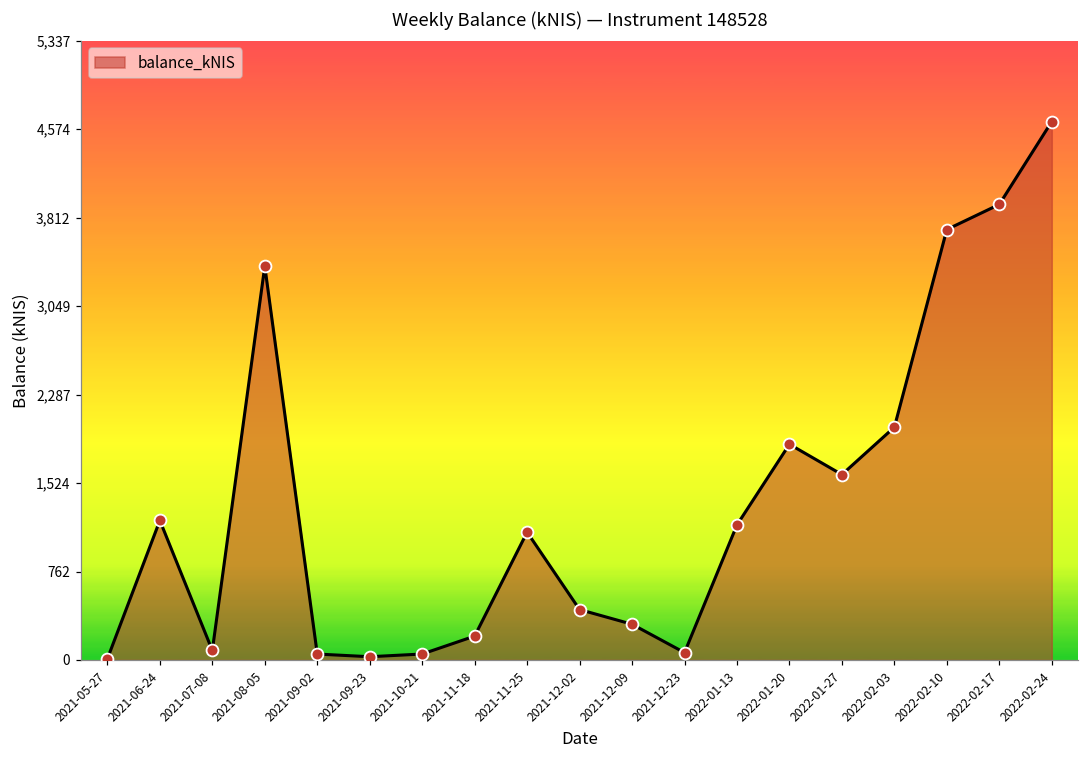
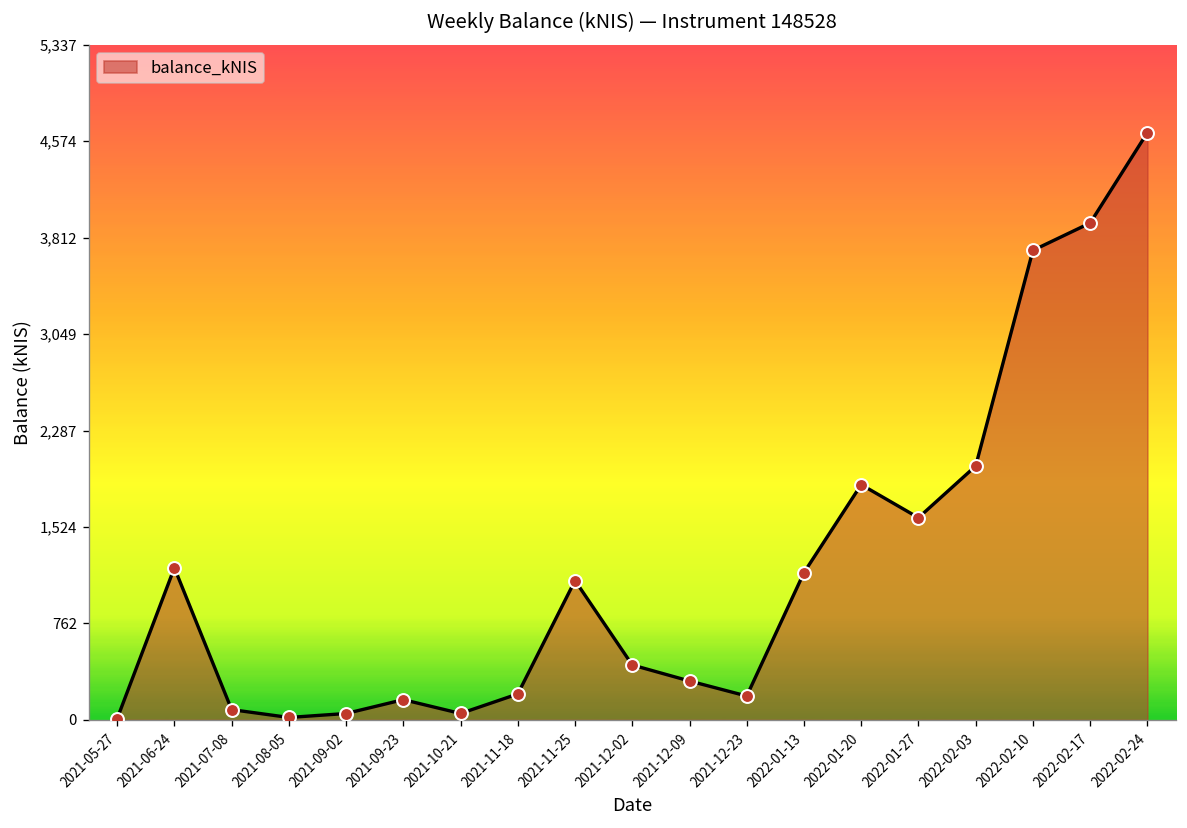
2021-08-05: 3,390 -> 20
2021-09-23: 30 -> 160
2021-12-23: 60 -> 190
